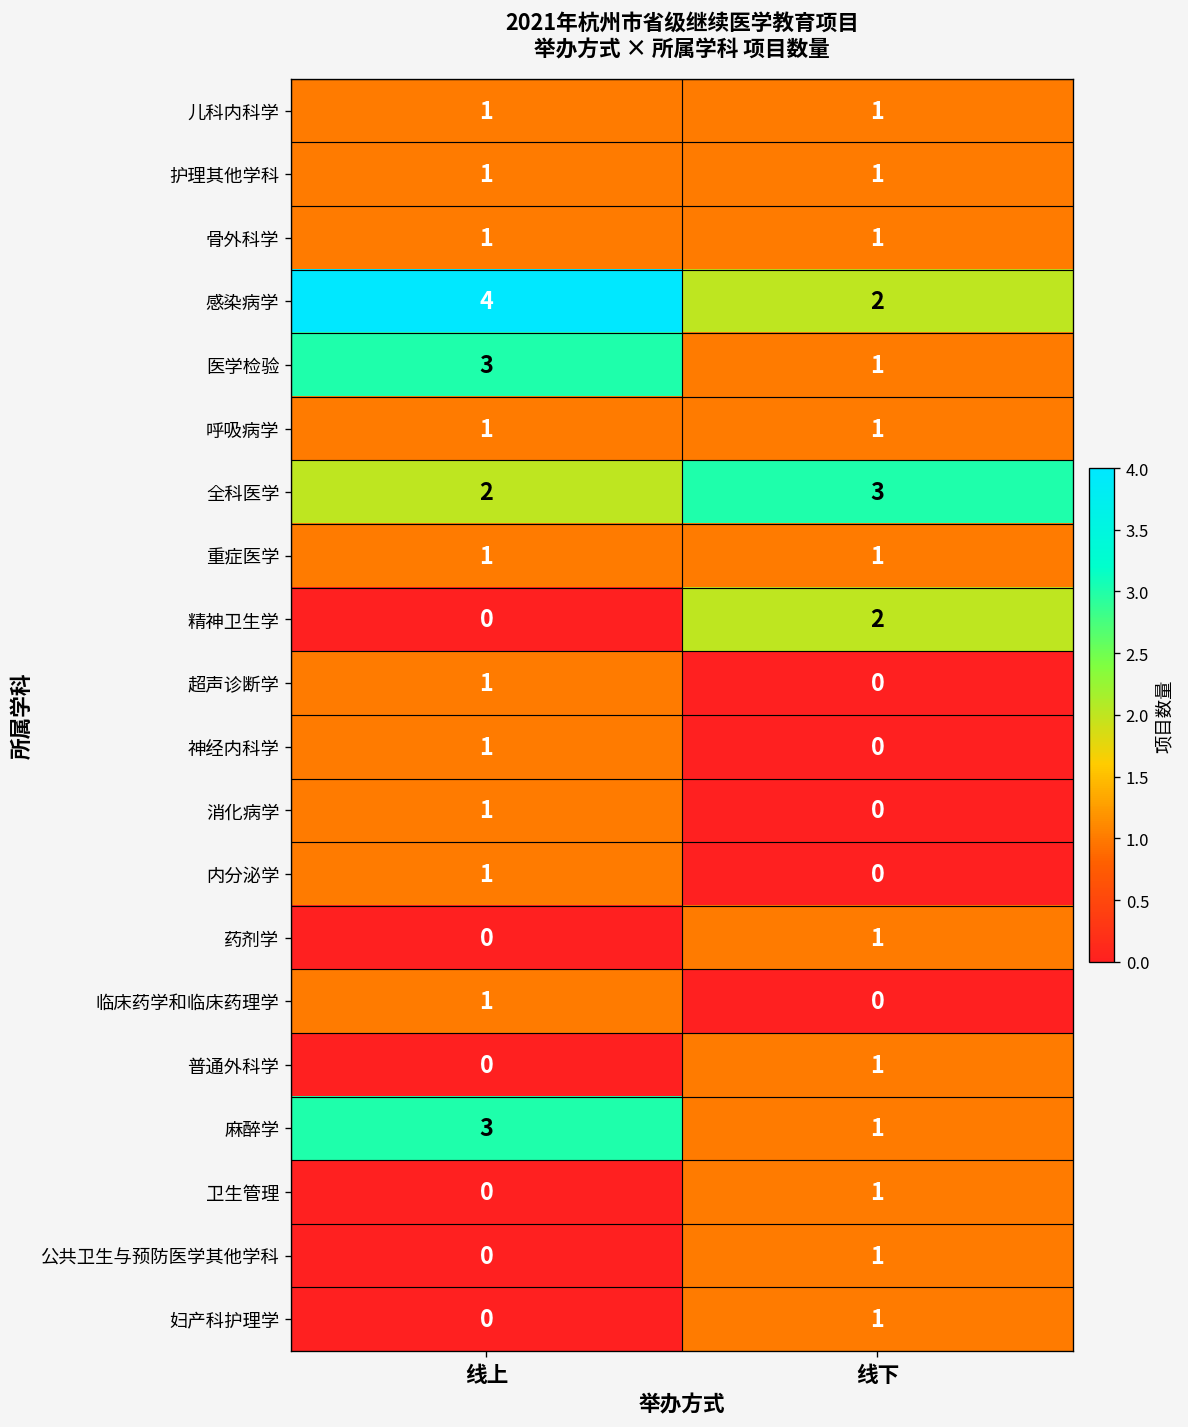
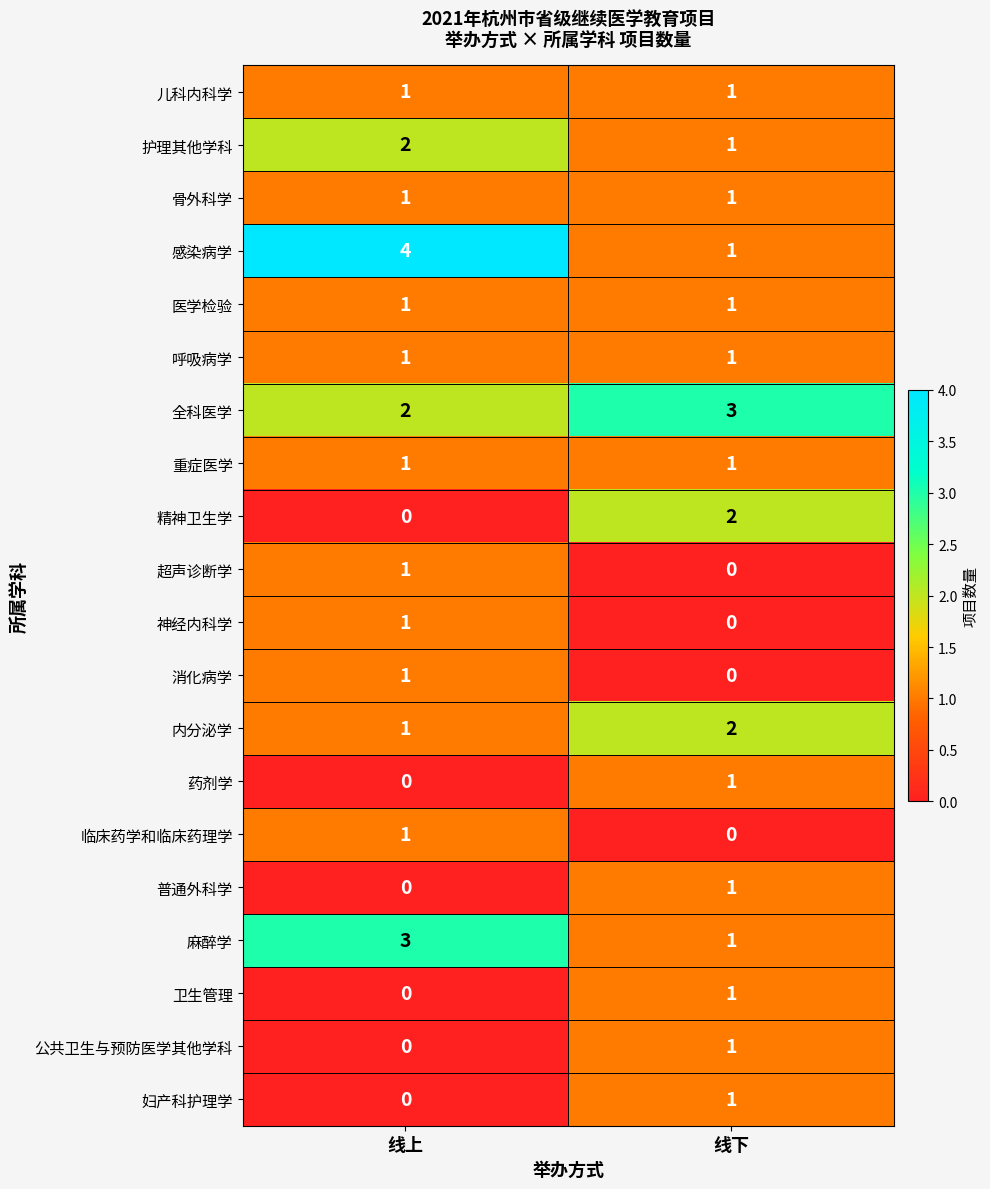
护理其他学科, 线上: 1 -> 2
感染病学, 线下: 2 -> 1
医学检验, 线上: 3 -> 1
内分泌学, 线下: 0 -> 2
